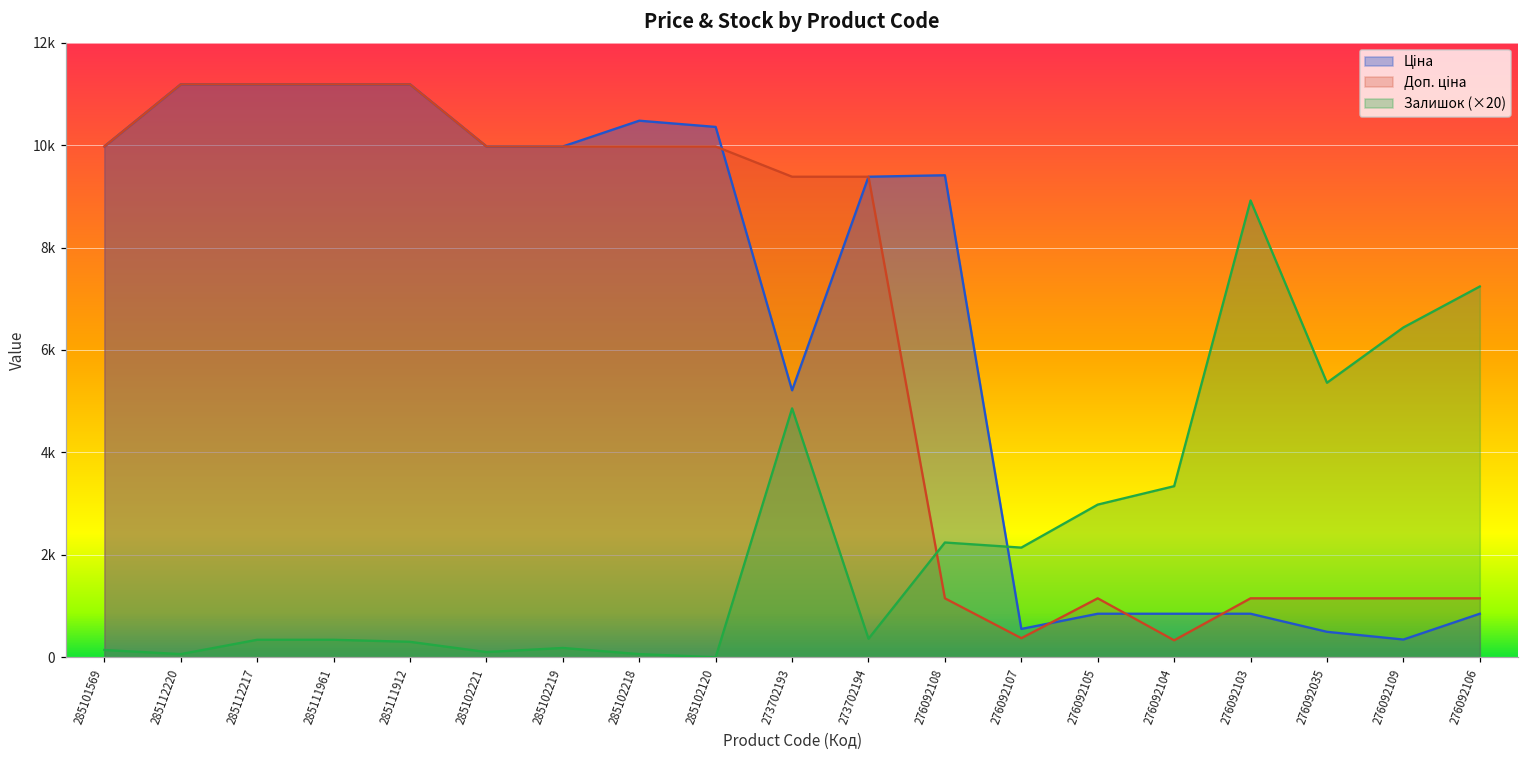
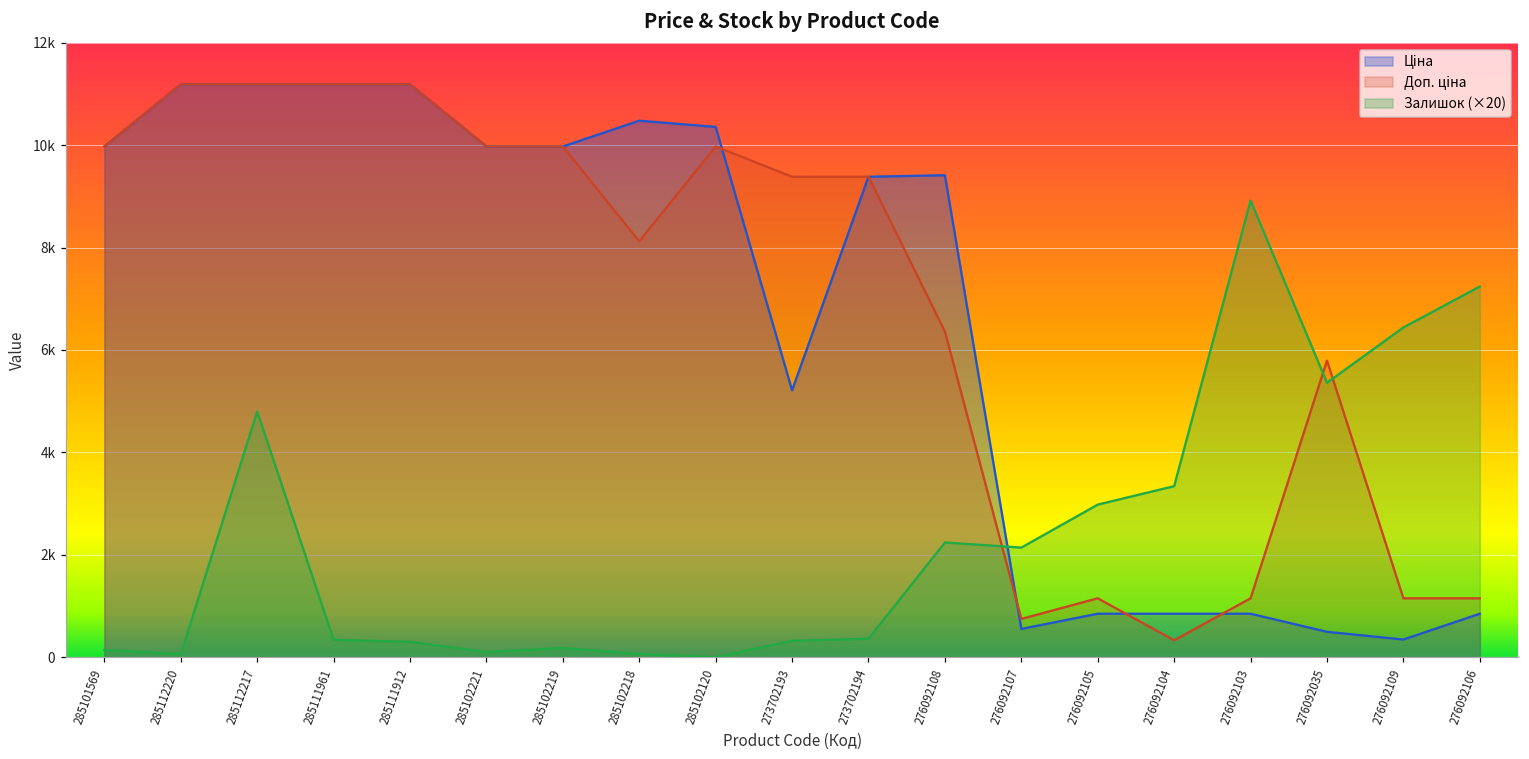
Залишок (×20), 285112217: 300 -> 4800
Доп. ціна, 285102218: 10000 -> 8100
Залишок (×20), 273702193: 4900 -> 300
Доп. ціна, 276092108: 1100 -> 6400
Доп. ціна, 276092107: 400 -> 700
Доп. ціна, 276092035: 1100 -> 5800
